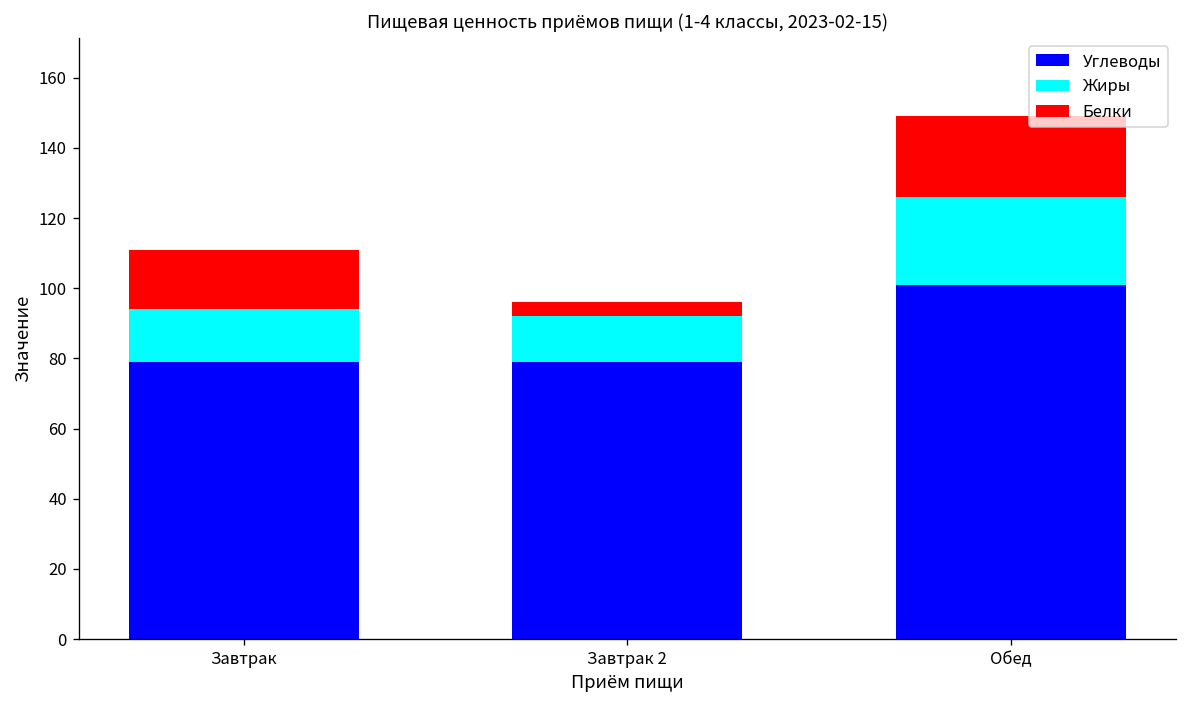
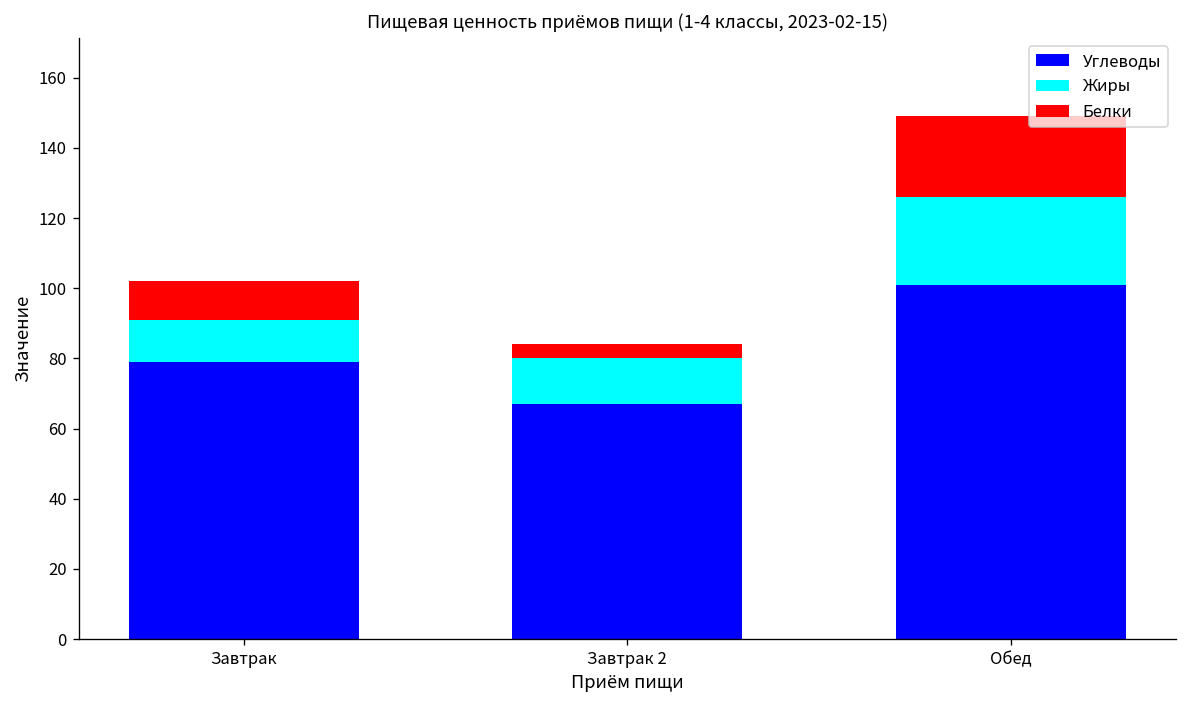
Жиры, Завтрак: 15 -> 12
Белки, Завтрак: 17 -> 11
Углеводы, Завтрак 2: 79 -> 67
